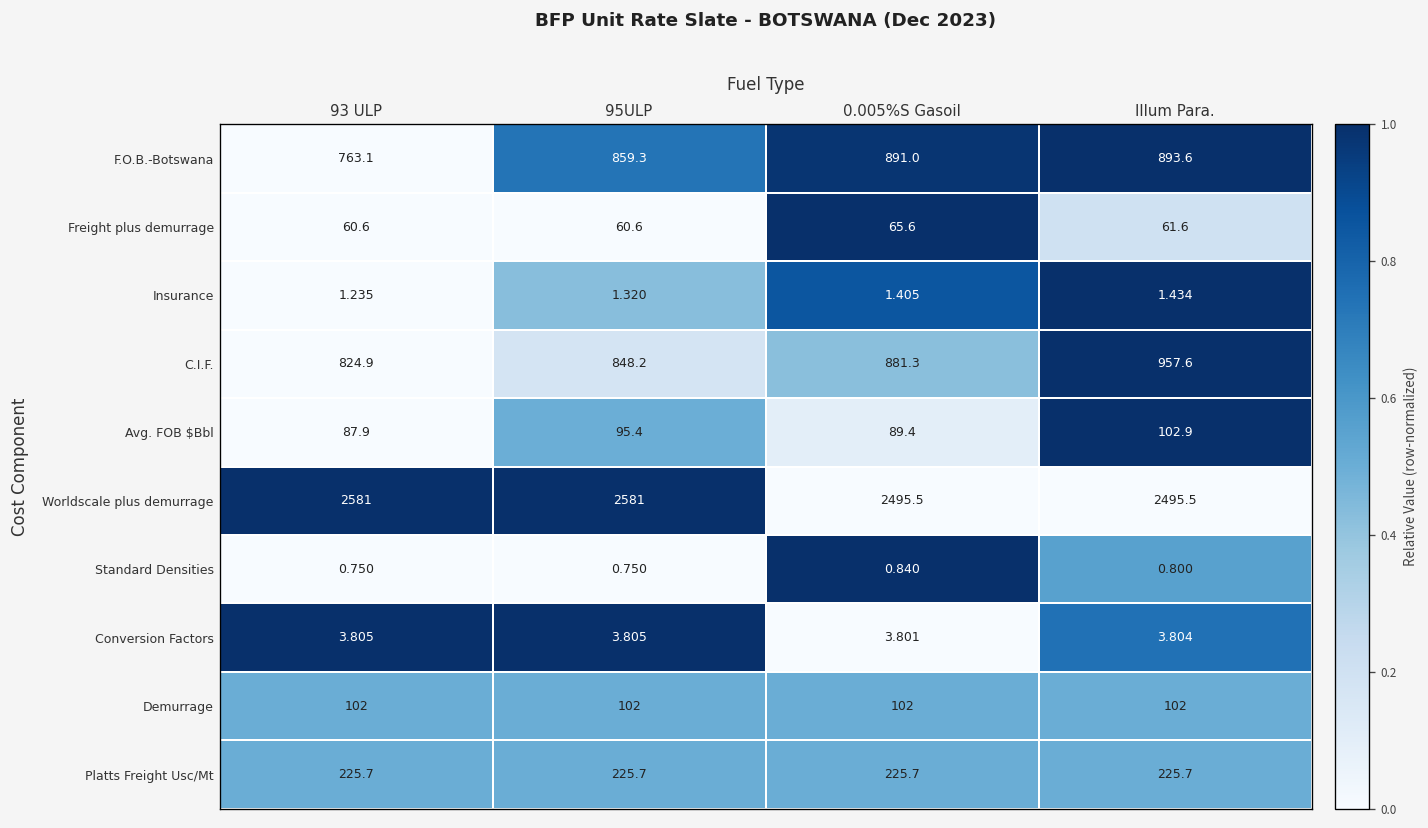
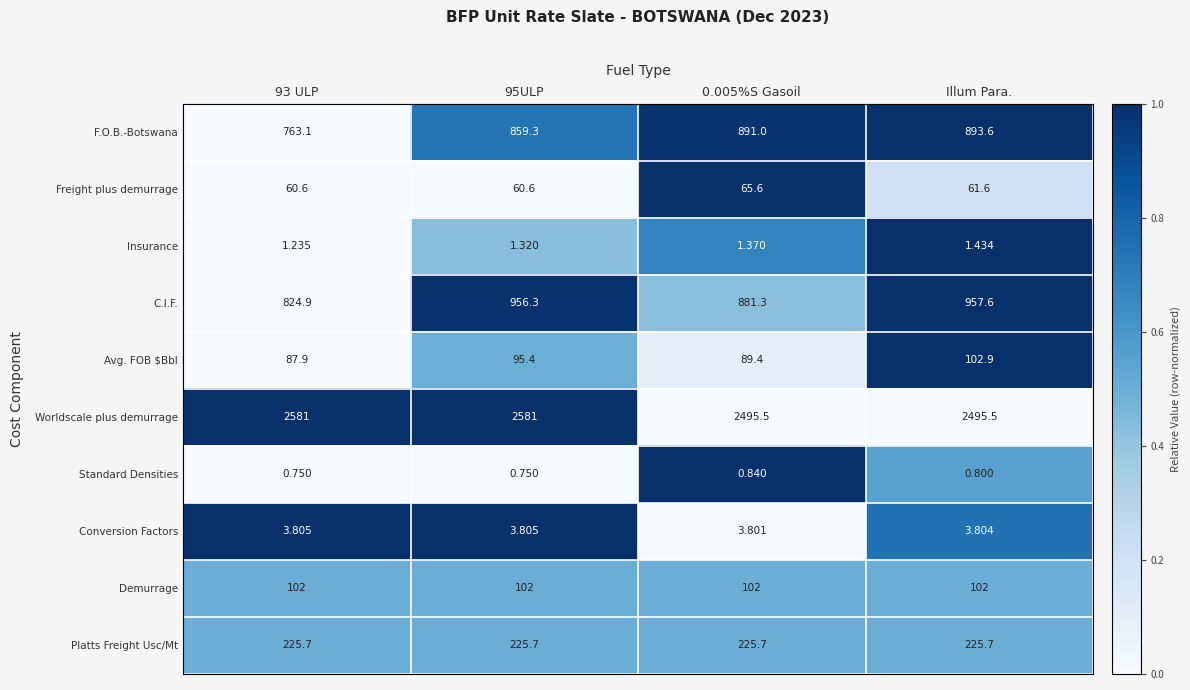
Insurance, 0.005%S Gasoil: 1.405 -> 1.370
C.I.F., 95ULP: 848.2 -> 956.3
